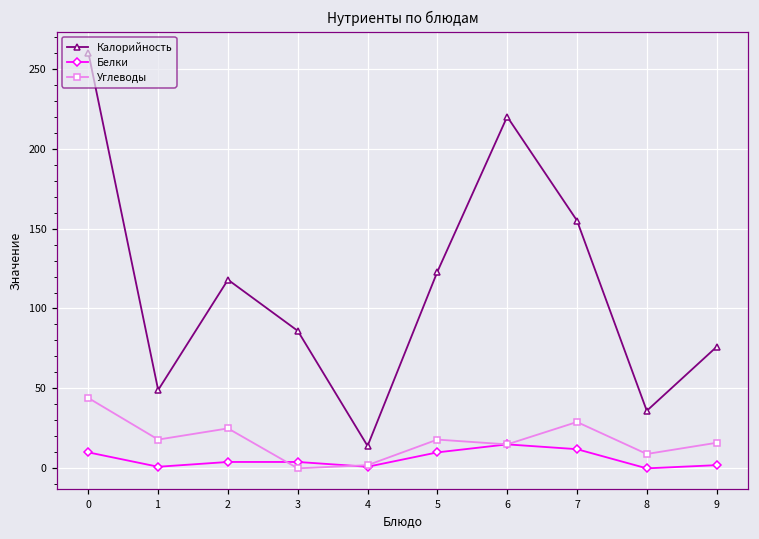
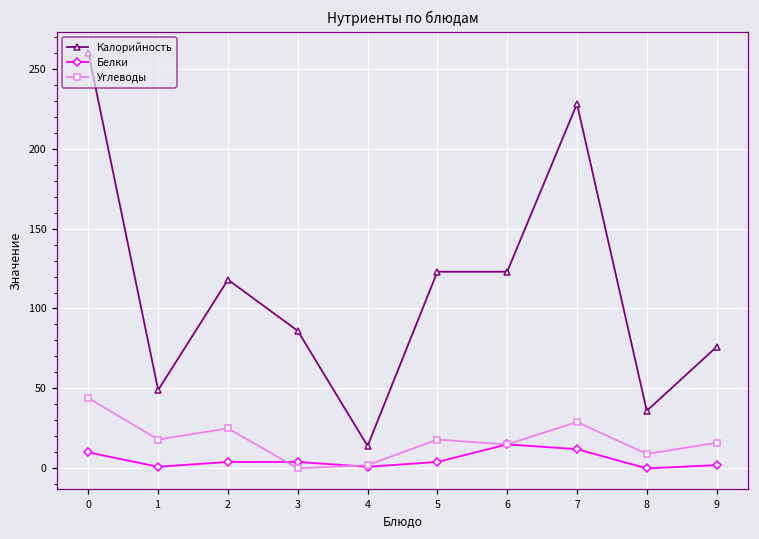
Белки, 5: 10 -> 4
Калорийность, 6: 220 -> 123
Калорийность, 7: 155 -> 228
